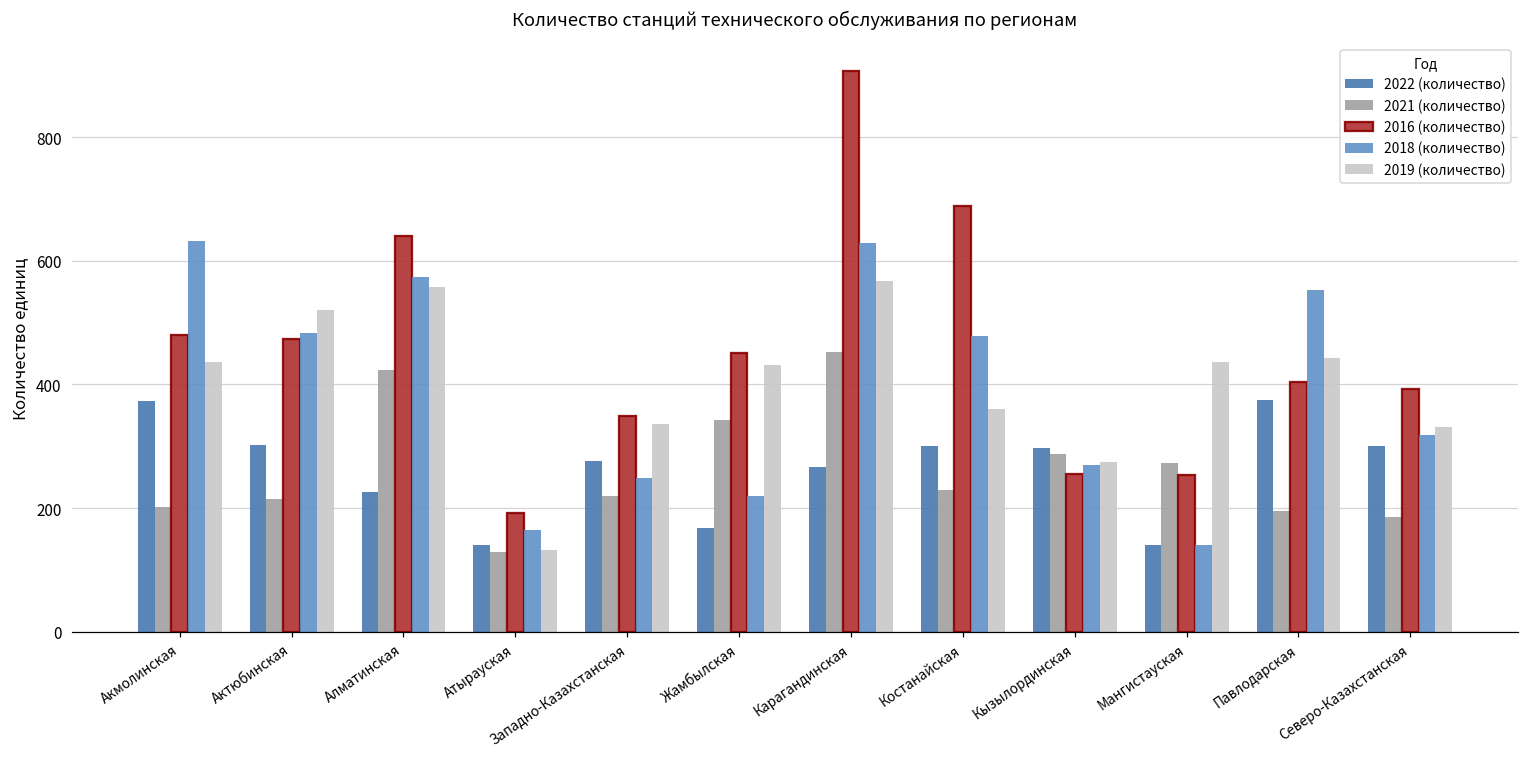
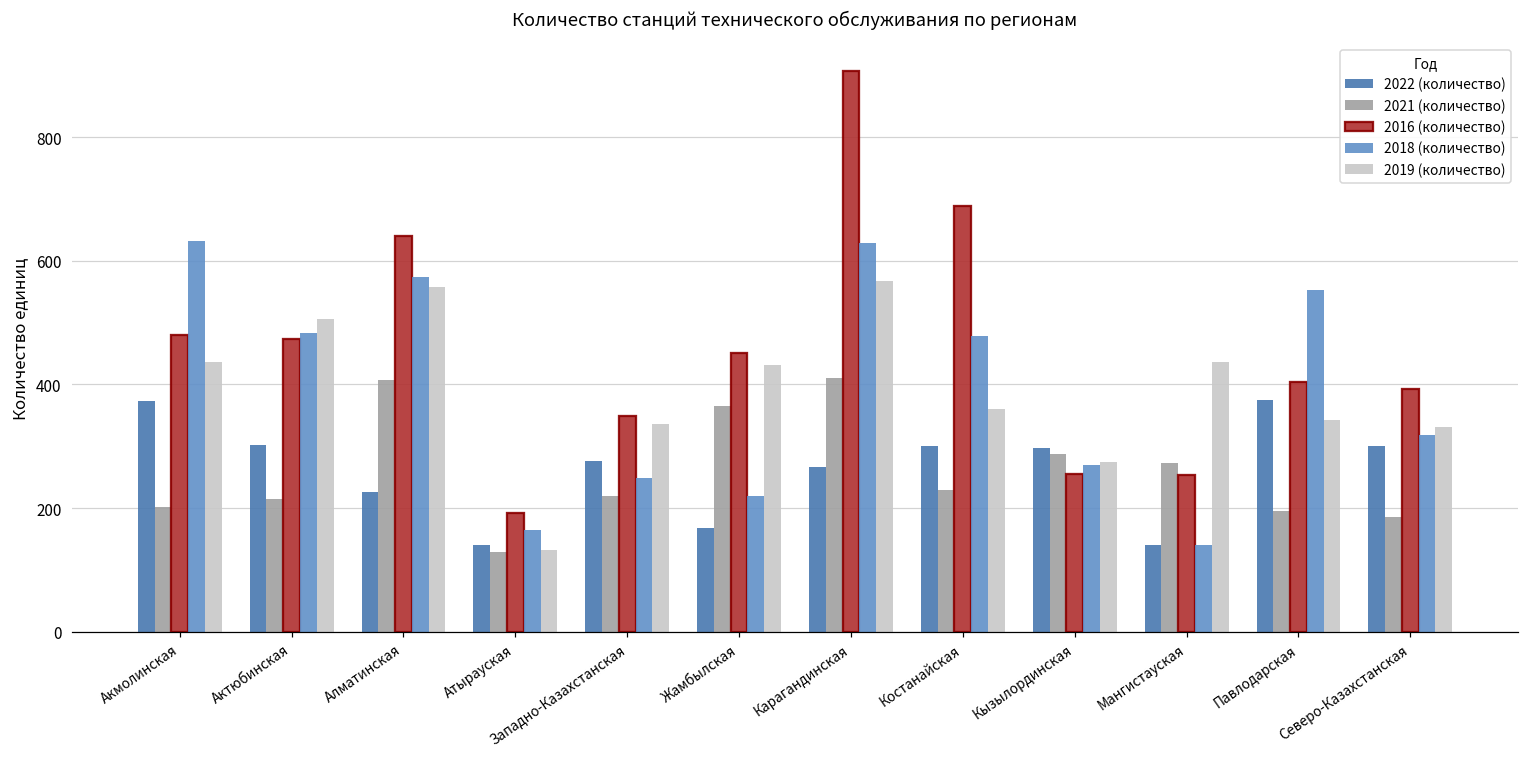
2019 (количество), Актюбинская: 520 -> 510
2021 (количество), Алматинская: 420 -> 410
2021 (количество), Жамбылская: 340 -> 370
2021 (количество), Карагандинская: 450 -> 410
2019 (количество), Павлодарская: 440 -> 340
